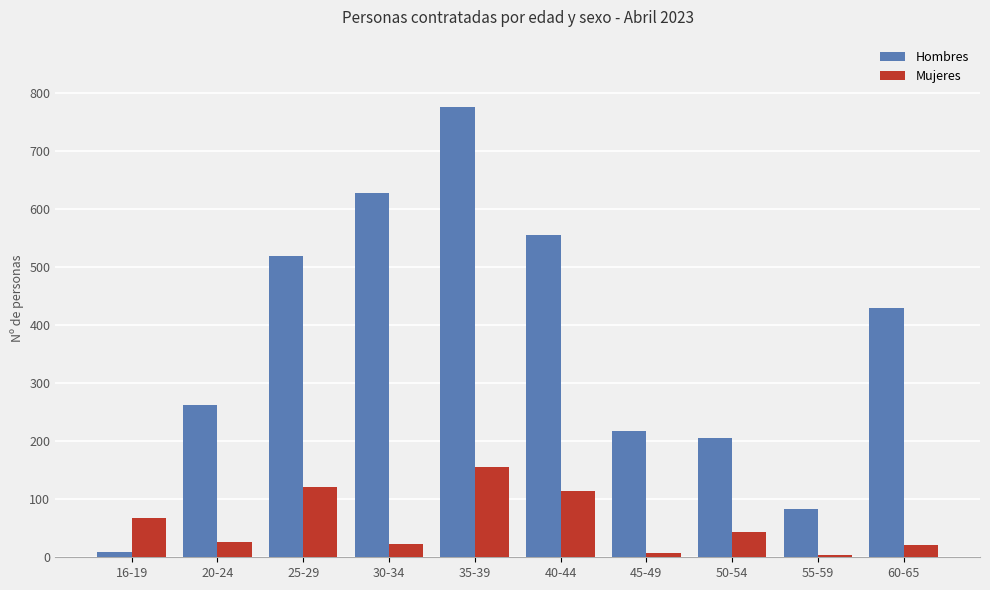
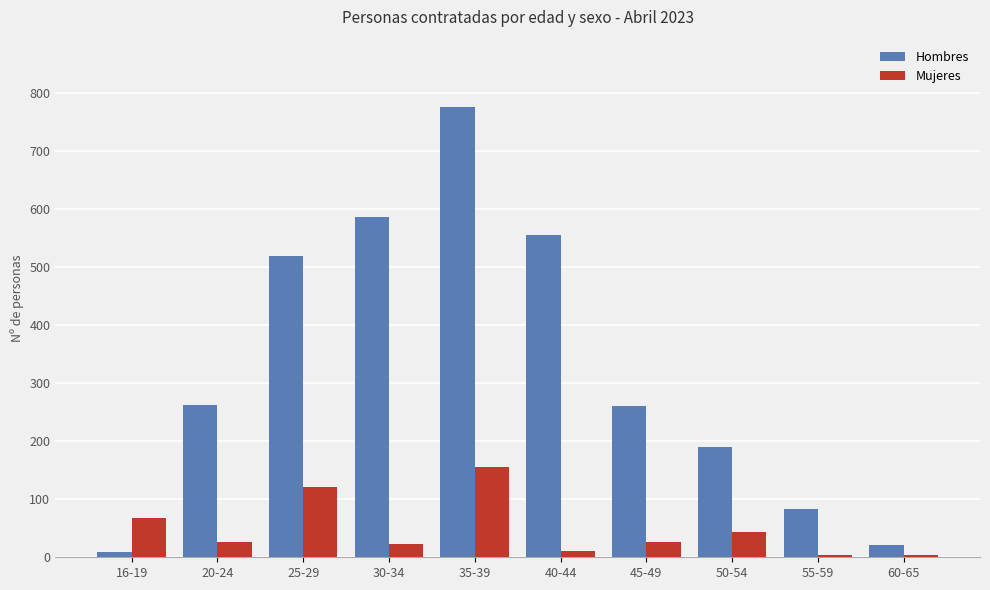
Hombres, 30-34: 630 -> 590
Mujeres, 40-44: 110 -> 10
Hombres, 45-49: 220 -> 260
Mujeres, 45-49: 10 -> 30
Hombres, 50-54: 210 -> 190
Hombres, 60-65: 430 -> 20
Mujeres, 60-65: 20 -> 0
